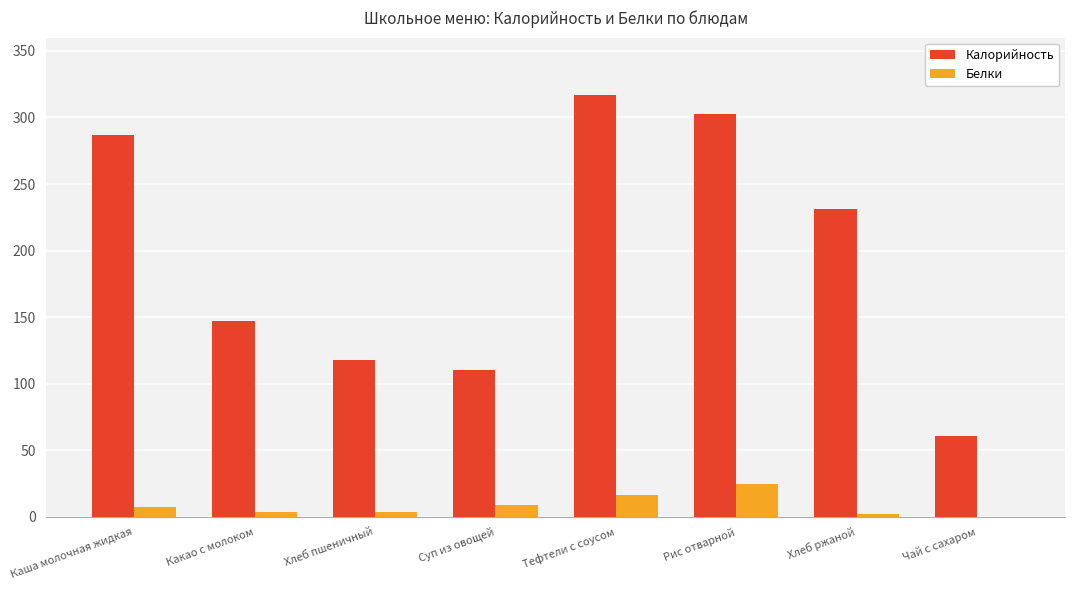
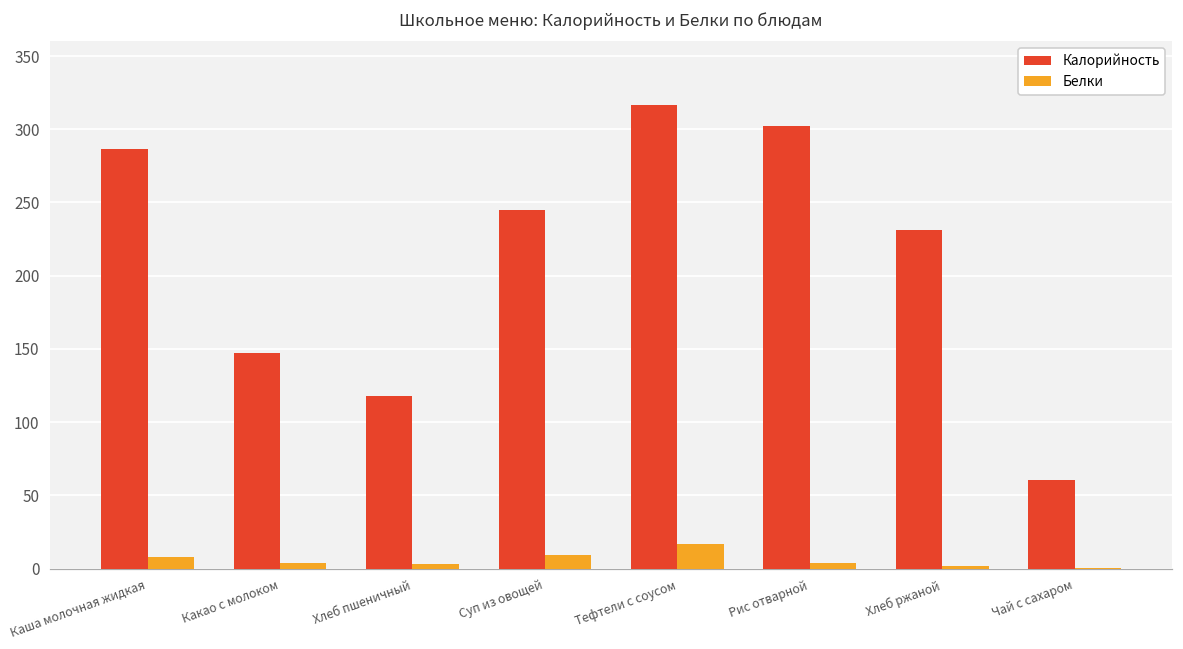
Калорийность, Суп из овощей: 110 -> 245
Белки, Рис отварной: 25 -> 4
